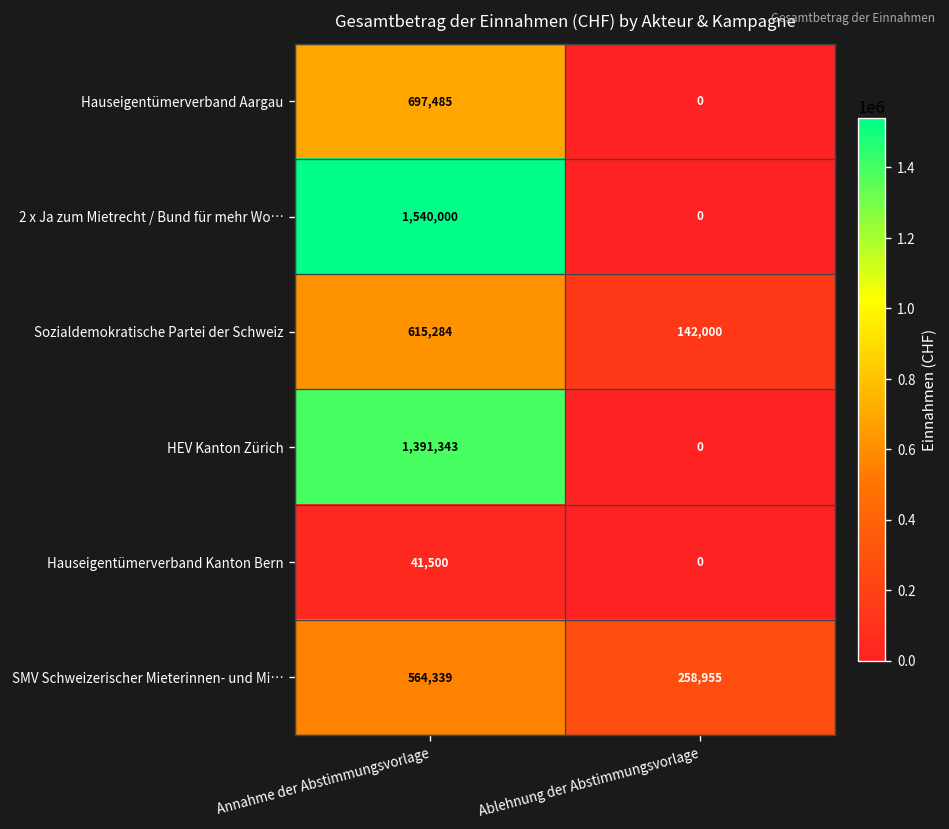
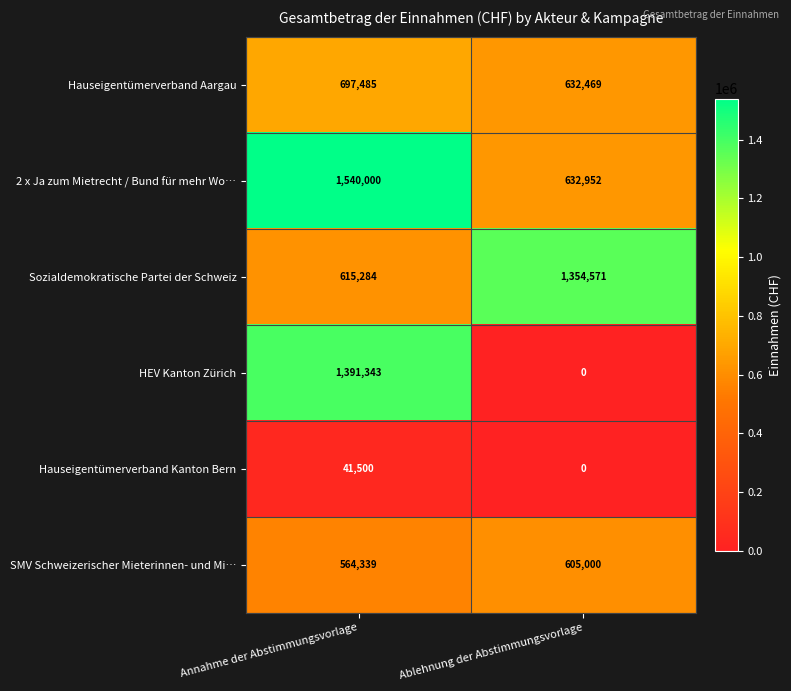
Hauseigentümerverband Aargau, Ablehnung der Abstimmungsvorlage: 0 -> 632,469
2 x Ja zum Mietrecht / Bund für mehr Wo…, Ablehnung der Abstimmungsvorlage: 0 -> 632,952
Sozialdemokratische Partei der Schweiz, Ablehnung der Abstimmungsvorlage: 142,000 -> 1,354,571
SMV Schweizerischer Mieterinnen- und Mi…, Ablehnung der Abstimmungsvorlage: 258,955 -> 605,000
